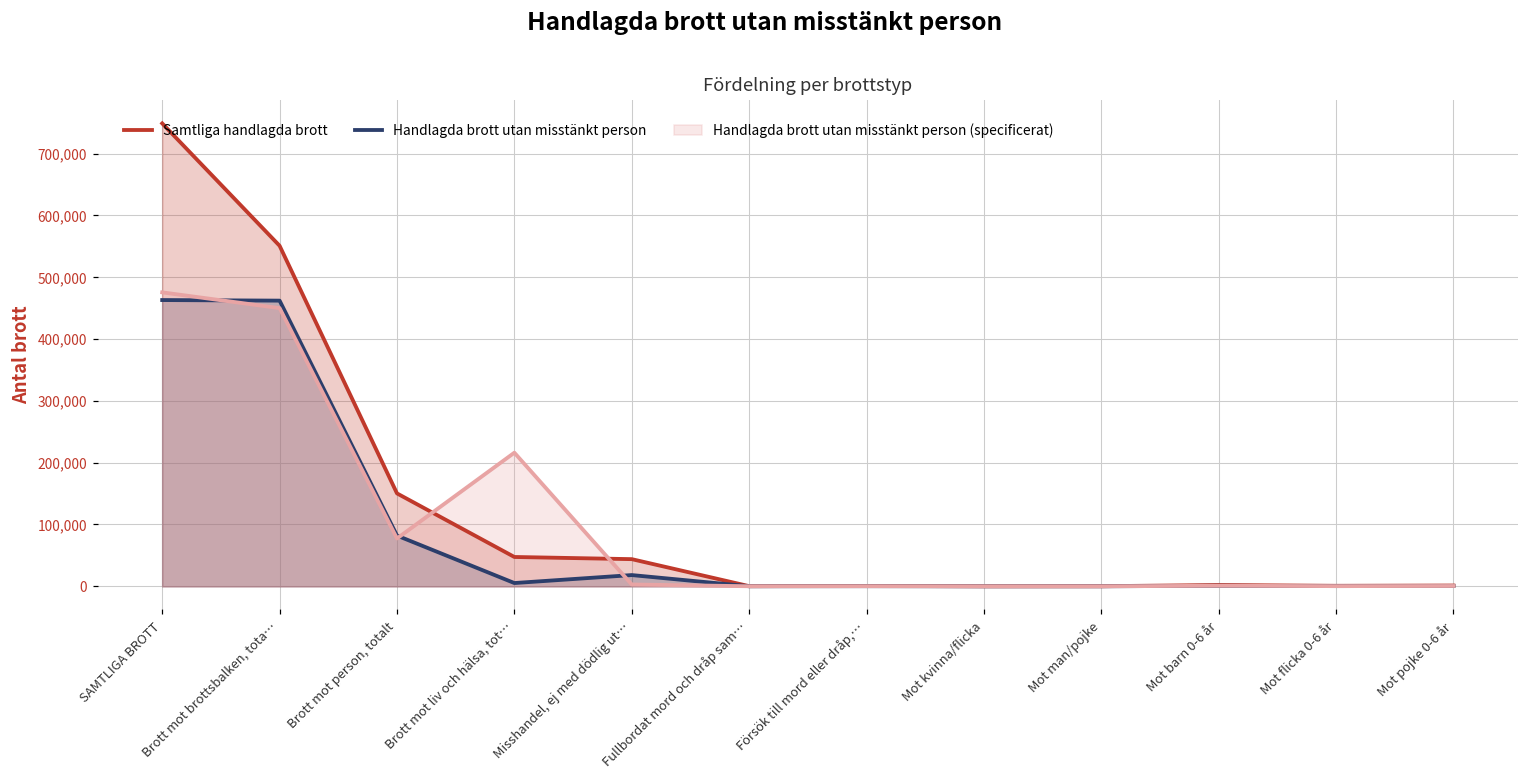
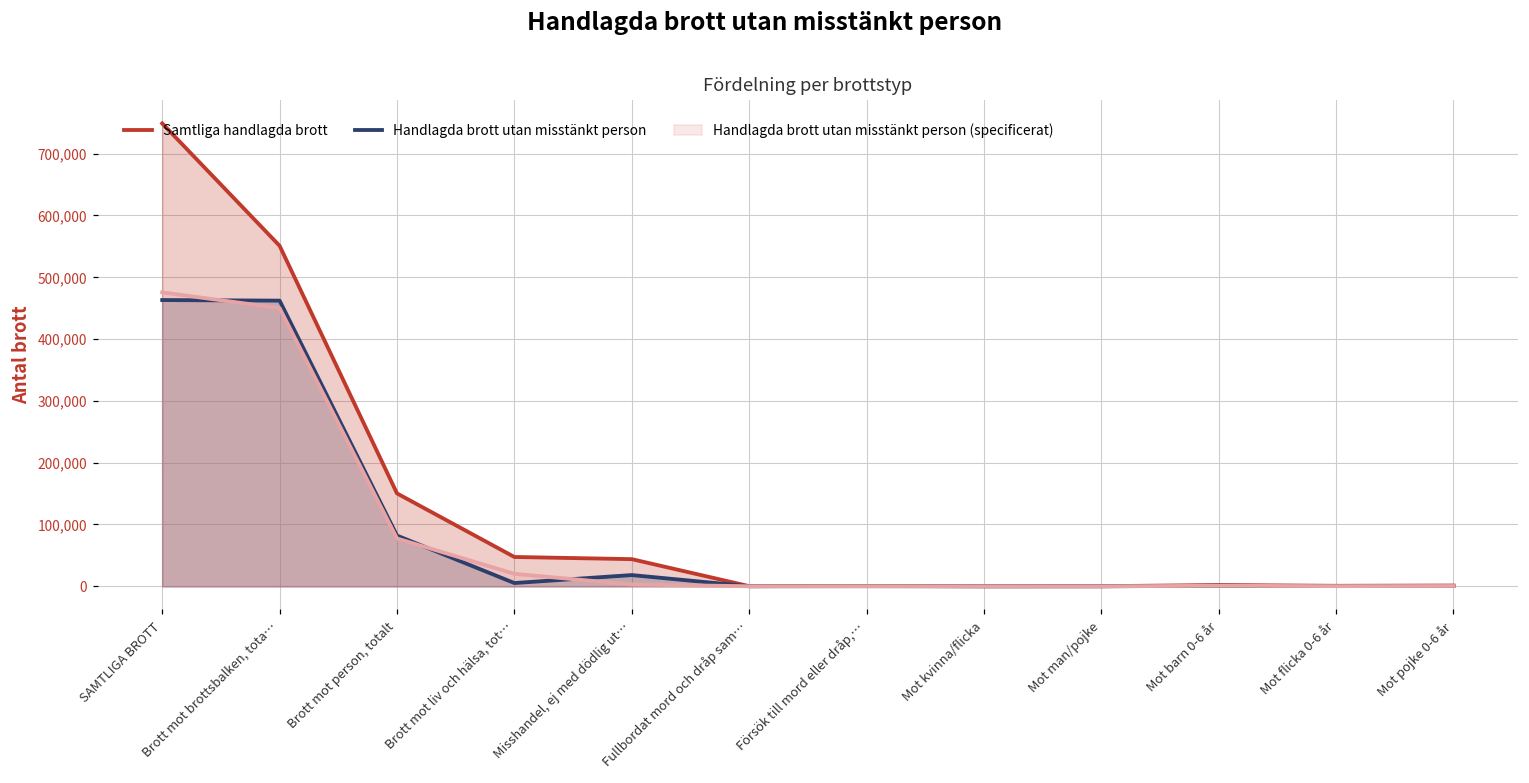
Handlagda brott utan misstänkt person (specificerat), Brott mot liv och hälsa, tot…: 220,000 -> 20,000
